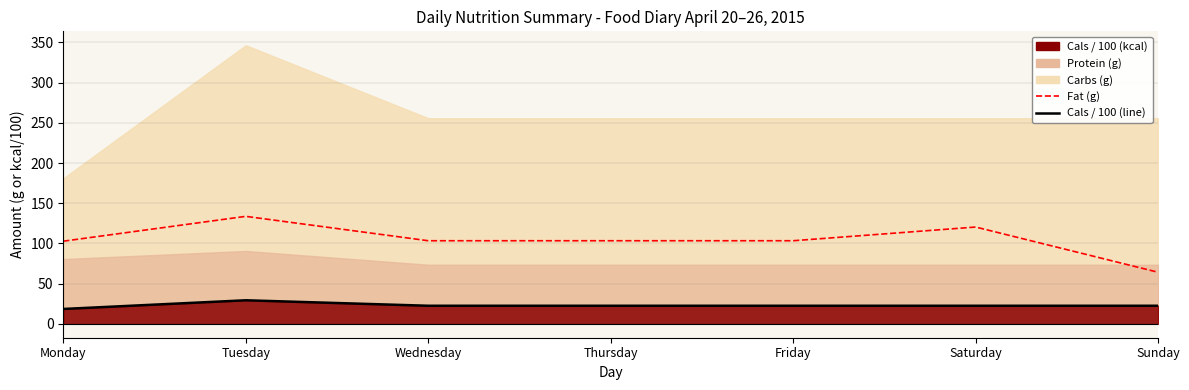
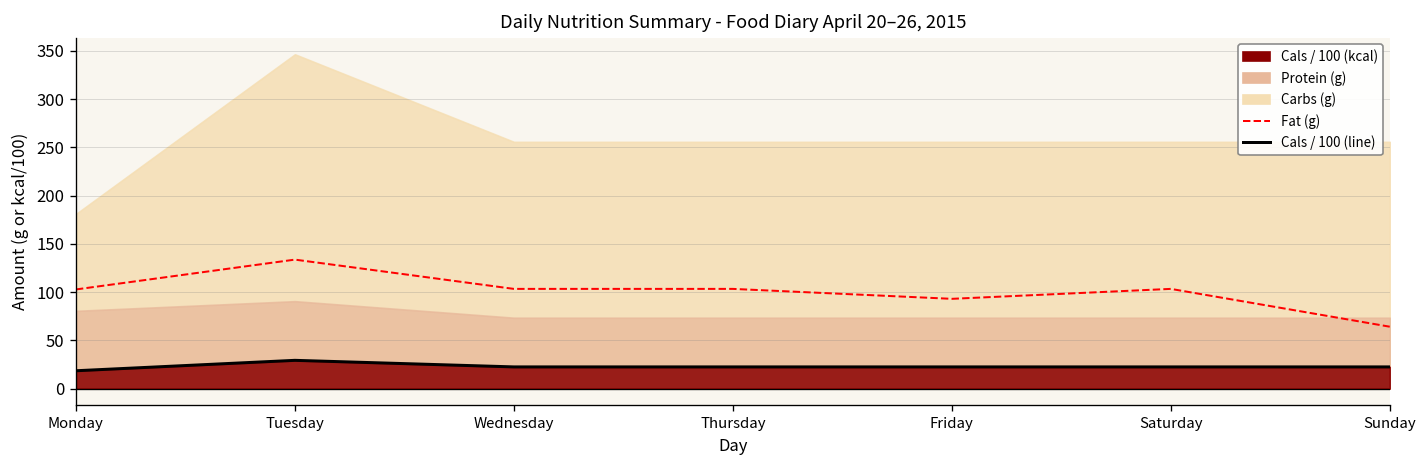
Fat (g), Friday: 100 -> 90
Fat (g), Saturday: 120 -> 100
